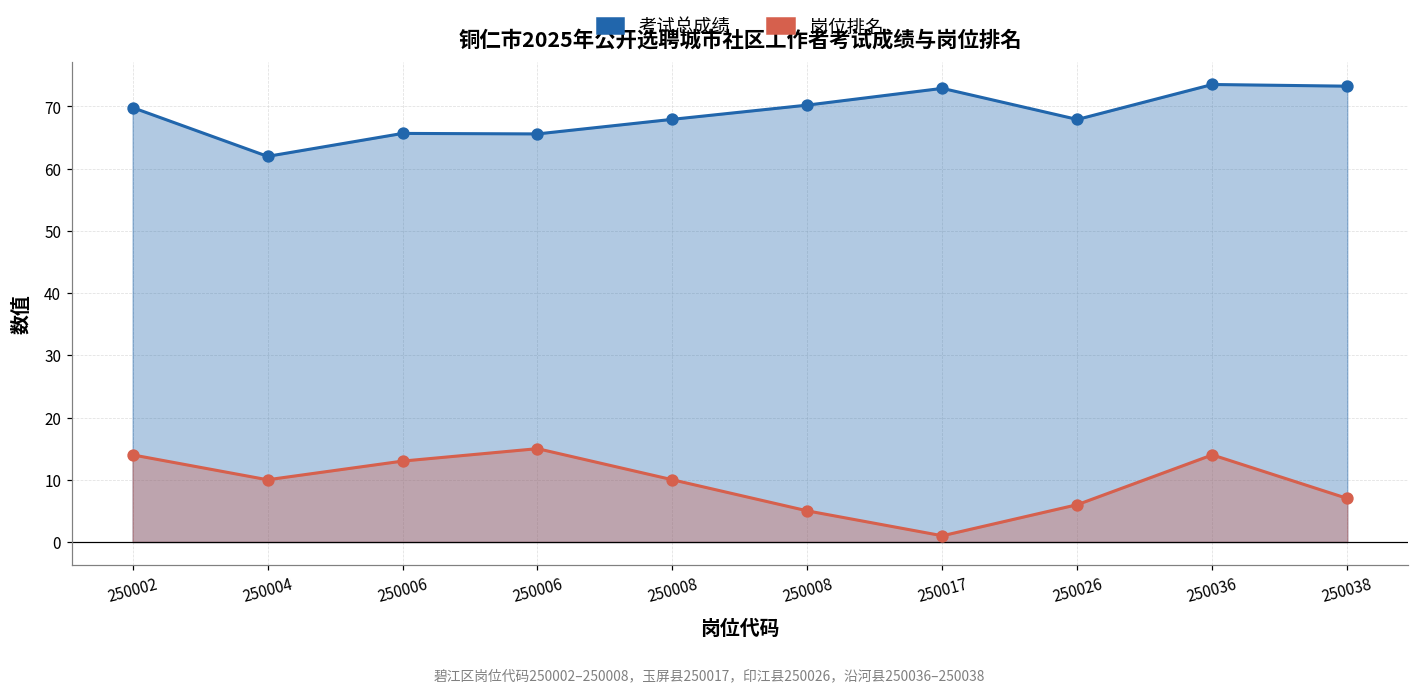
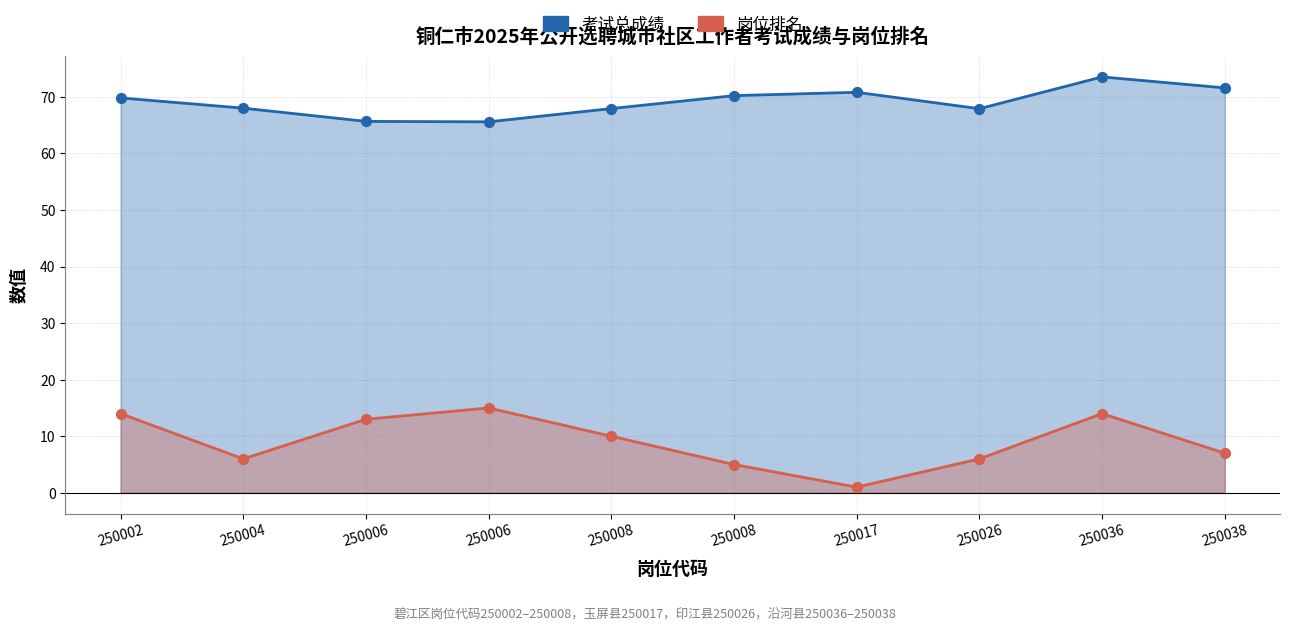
考试总成绩, 250004: 62 -> 68
岗位排名, 250004: 10 -> 6
考试总成绩, 250017: 73 -> 71
考试总成绩, 250038: 73 -> 72
